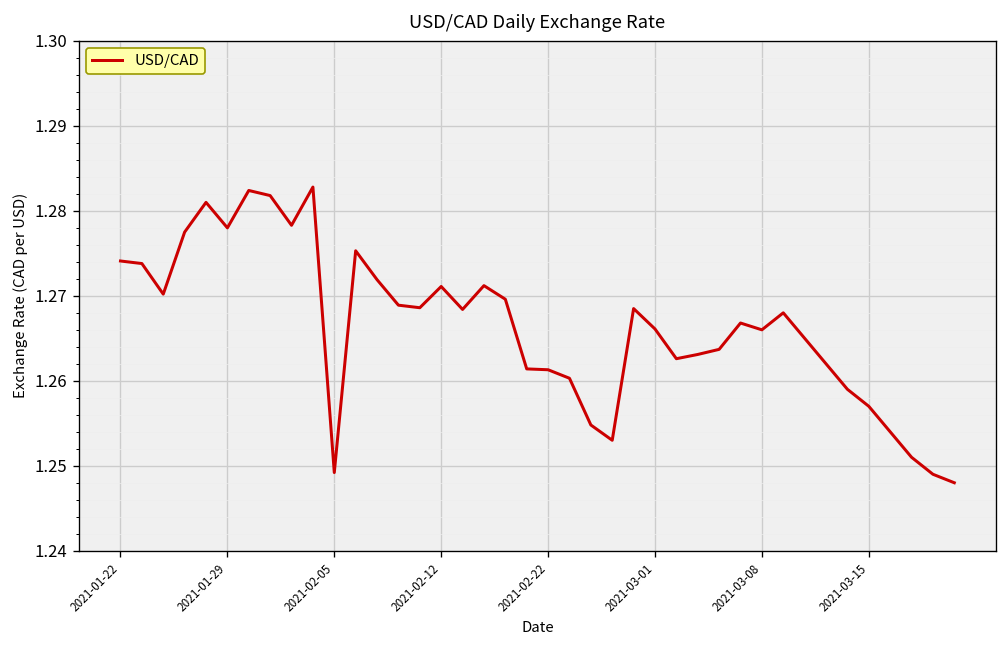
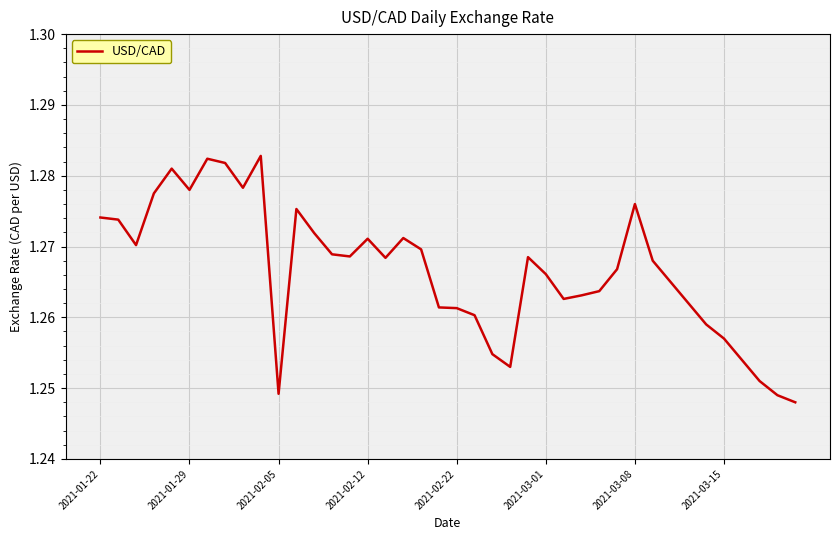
2021-03-08: 1.266 -> 1.276
